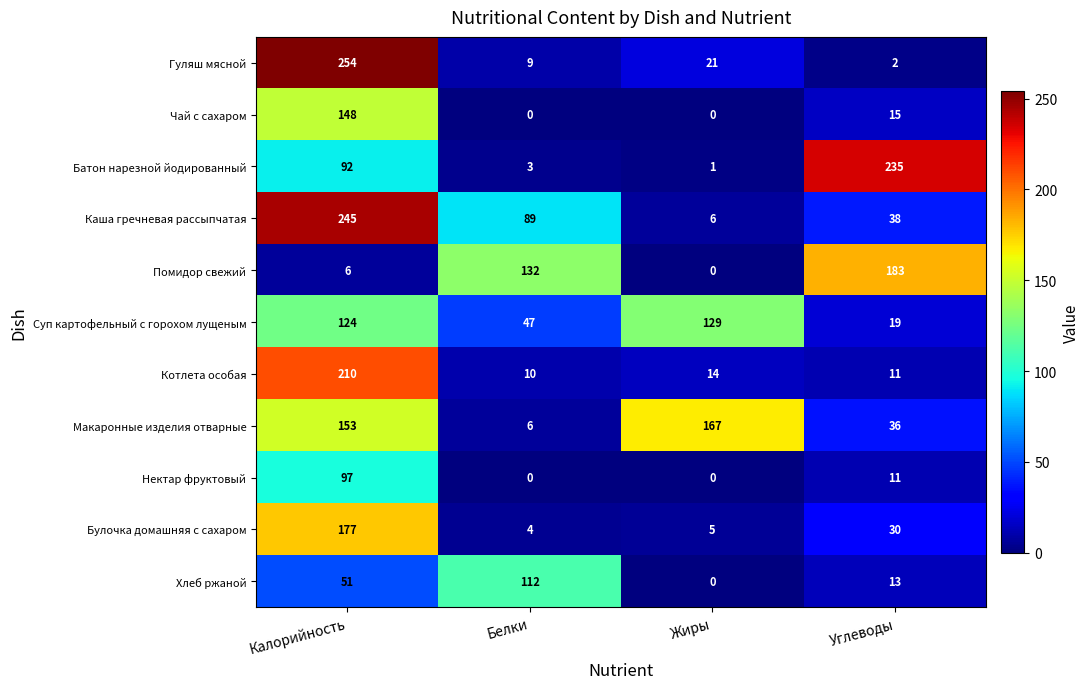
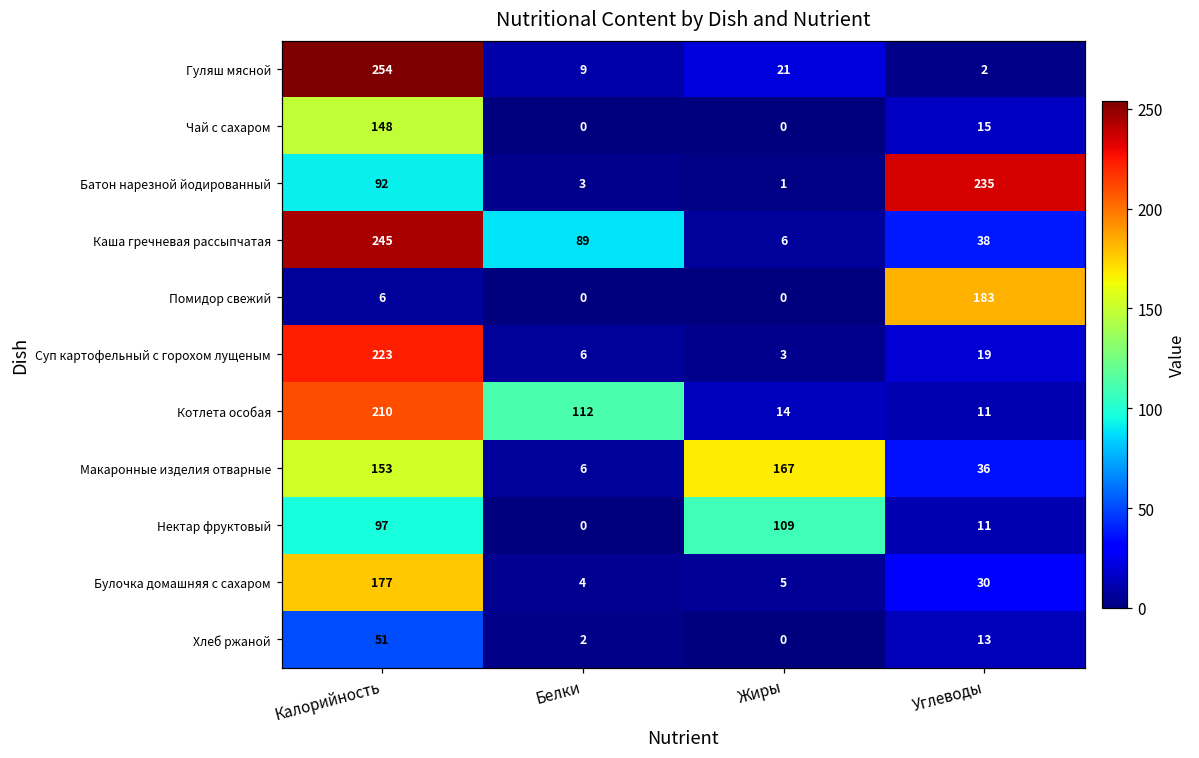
Помидор свежий, Белки: 132 -> 0
Суп картофельный с горохом лущеным, Калорийность: 124 -> 223
Суп картофельный с горохом лущеным, Белки: 47 -> 6
Суп картофельный с горохом лущеным, Жиры: 129 -> 3
Котлета особая, Белки: 10 -> 112
Нектар фруктовый, Жиры: 0 -> 109
Хлеб ржаной, Белки: 112 -> 2
